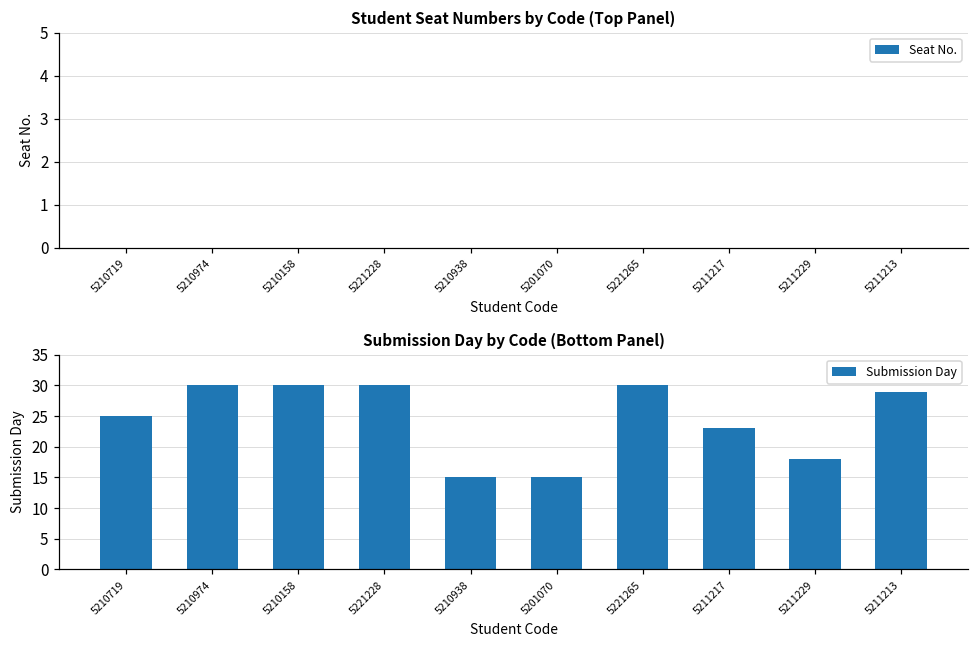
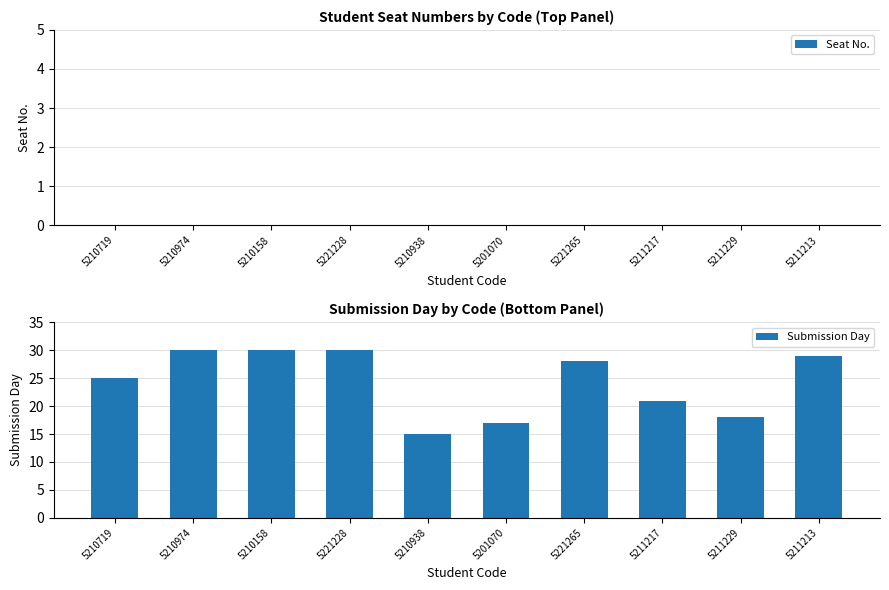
Submission Day by Code (Bottom Panel), 5201070: 15 -> 17
Submission Day by Code (Bottom Panel), 5221265: 30 -> 28
Submission Day by Code (Bottom Panel), 5211217: 23 -> 21
